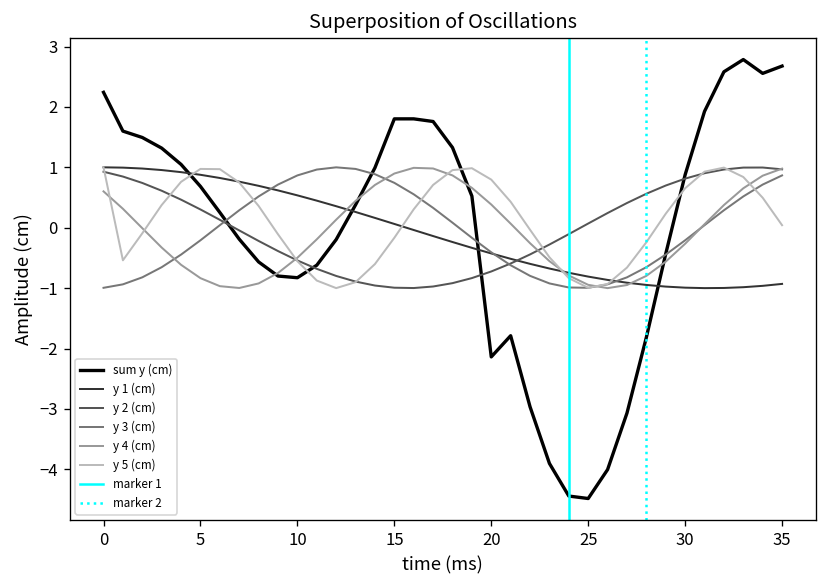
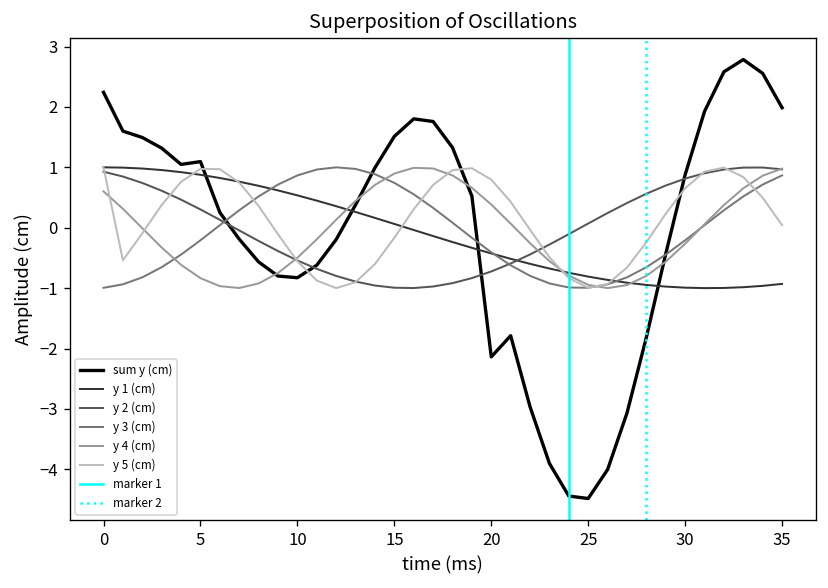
sum y (cm), 5: 0.7 -> 1.1
sum y (cm), 15: 1.8 -> 1.5
sum y (cm), 35: 2.7 -> 2.0
